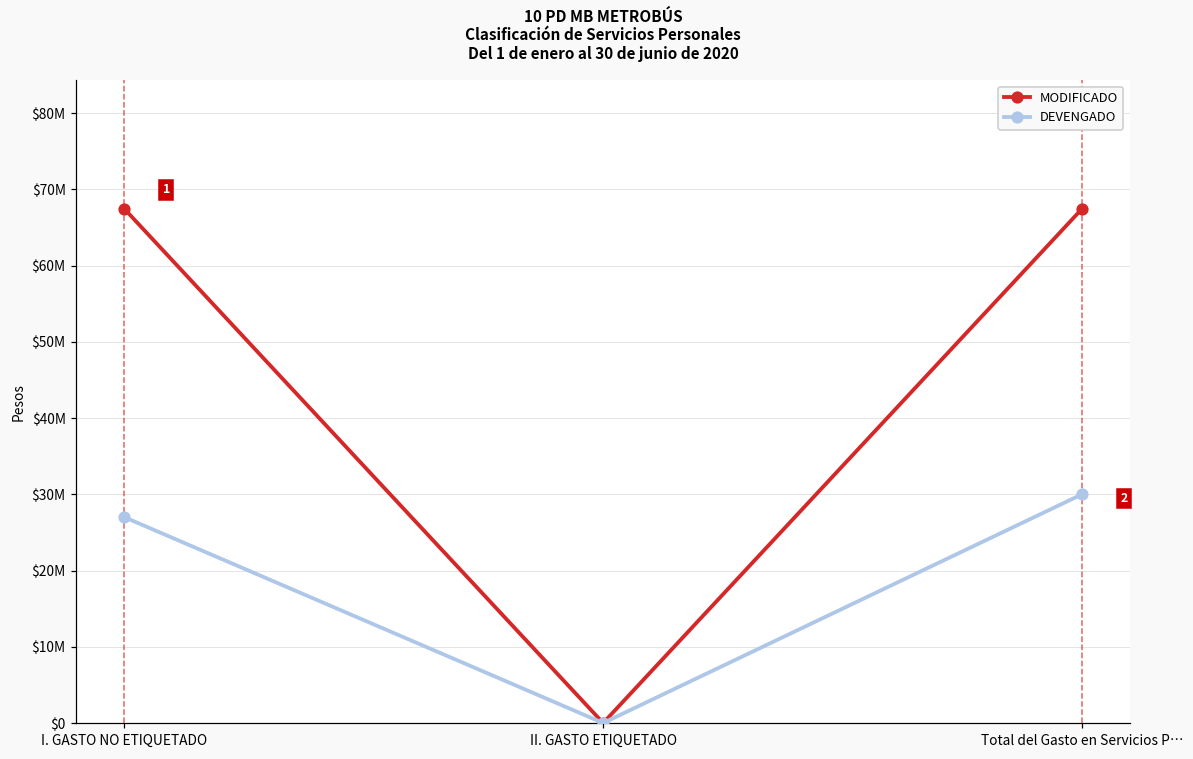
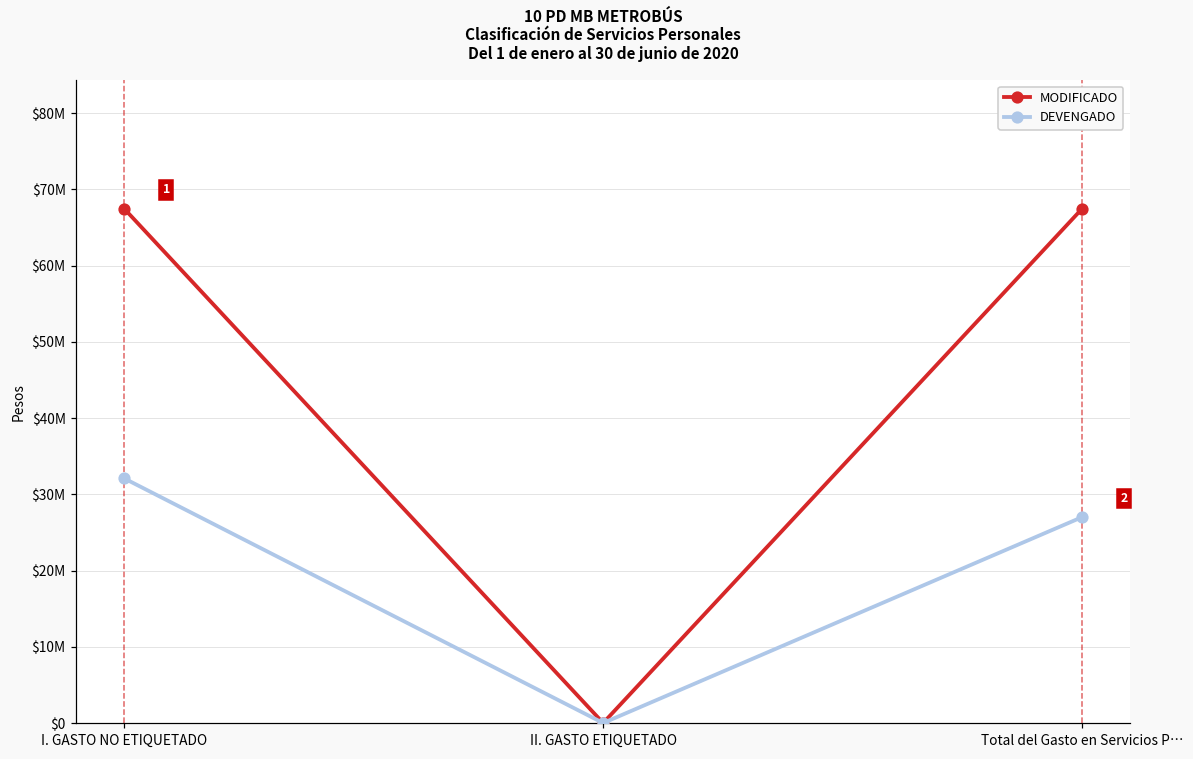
DEVENGADO, I. GASTO NO ETIQUETADO: $27000000 -> $32000000
DEVENGADO, Total del Gasto en Servicios P…: $30000000 -> $27000000
